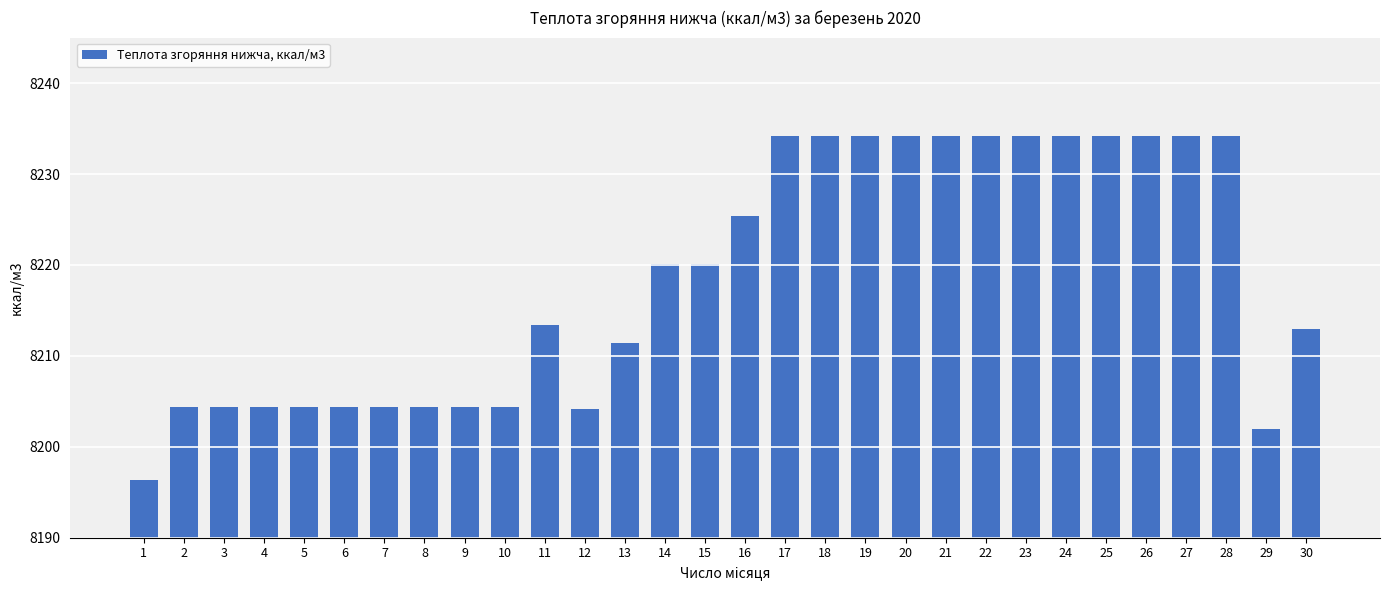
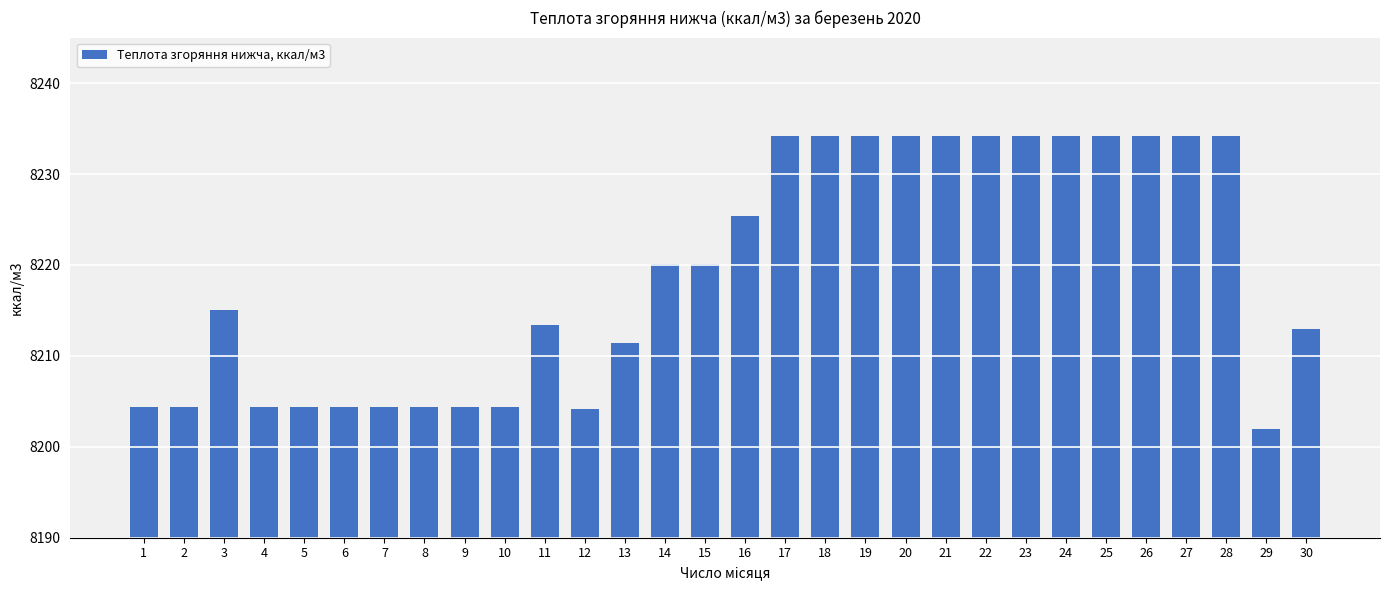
1: 8196 -> 8204
3: 8204 -> 8215
